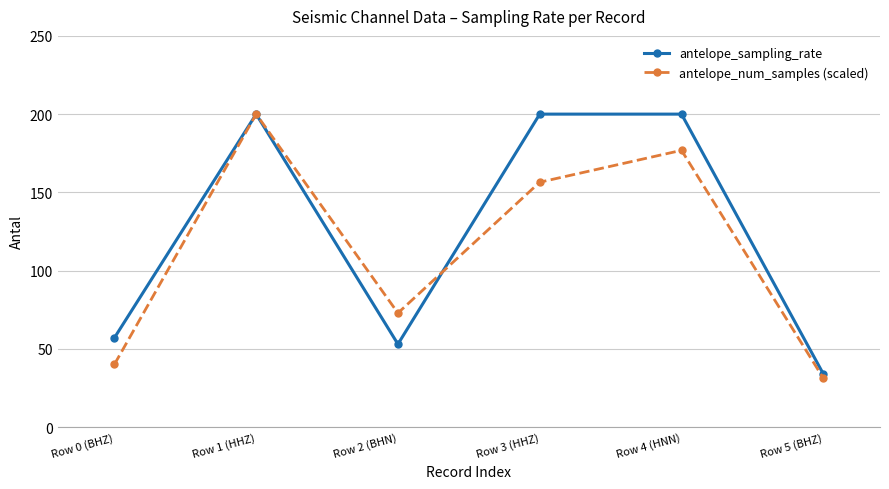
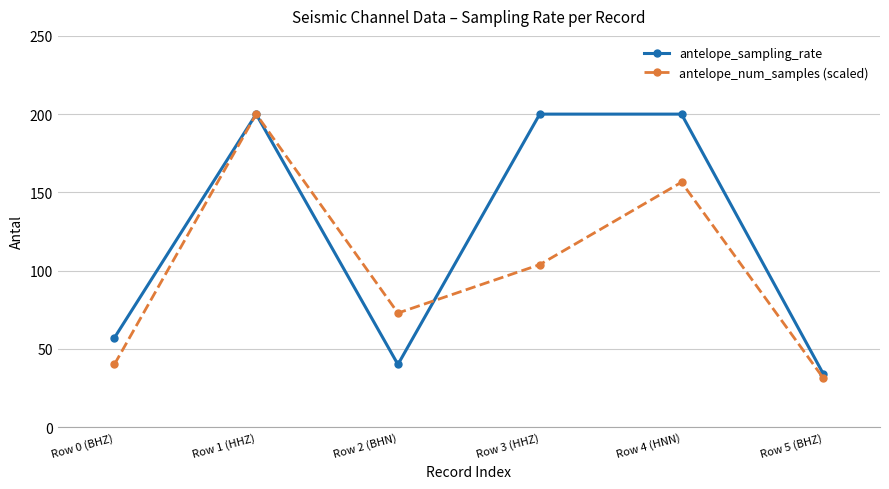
antelope_sampling_rate, Row 2 (BHN): 53 -> 40
antelope_num_samples (scaled), Row 3 (HHZ): 156 -> 104
antelope_num_samples (scaled), Row 4 (HNN): 177 -> 156
